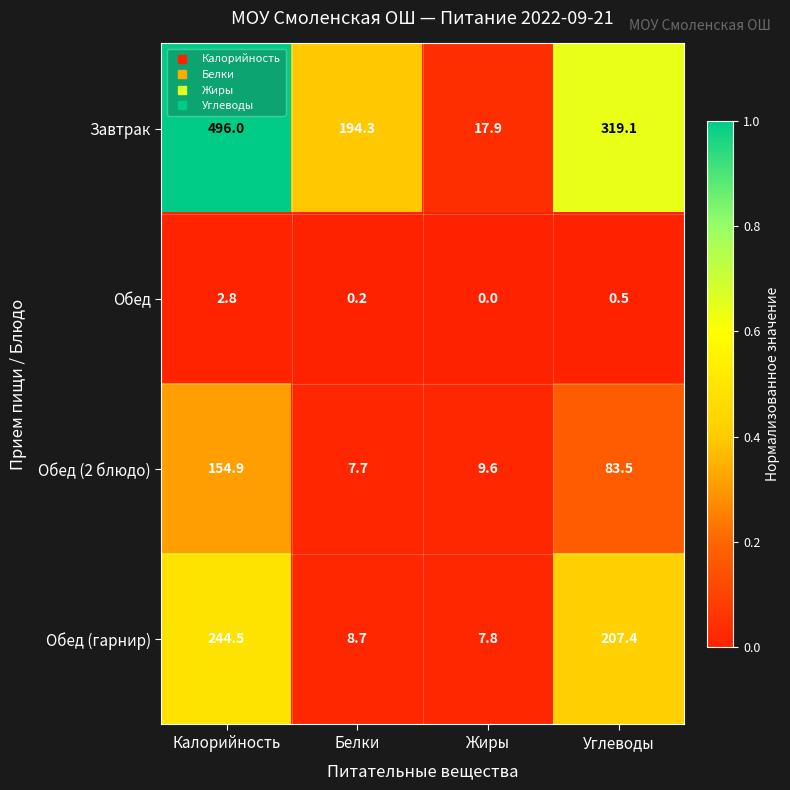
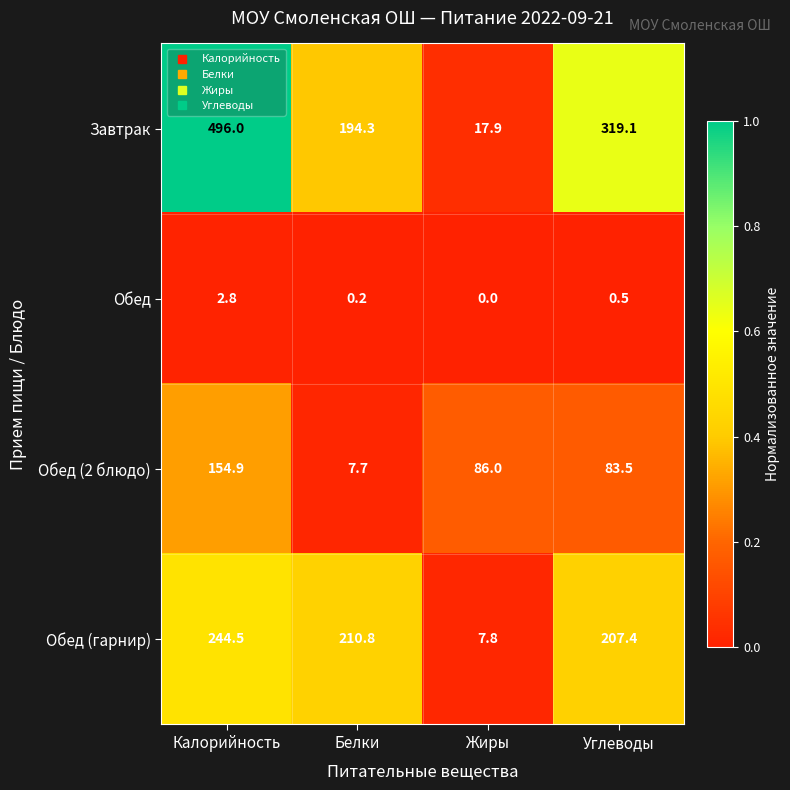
Обед (2 блюдо), Жиры: 9.6 -> 86.0
Обед (гарнир), Белки: 8.7 -> 210.8
